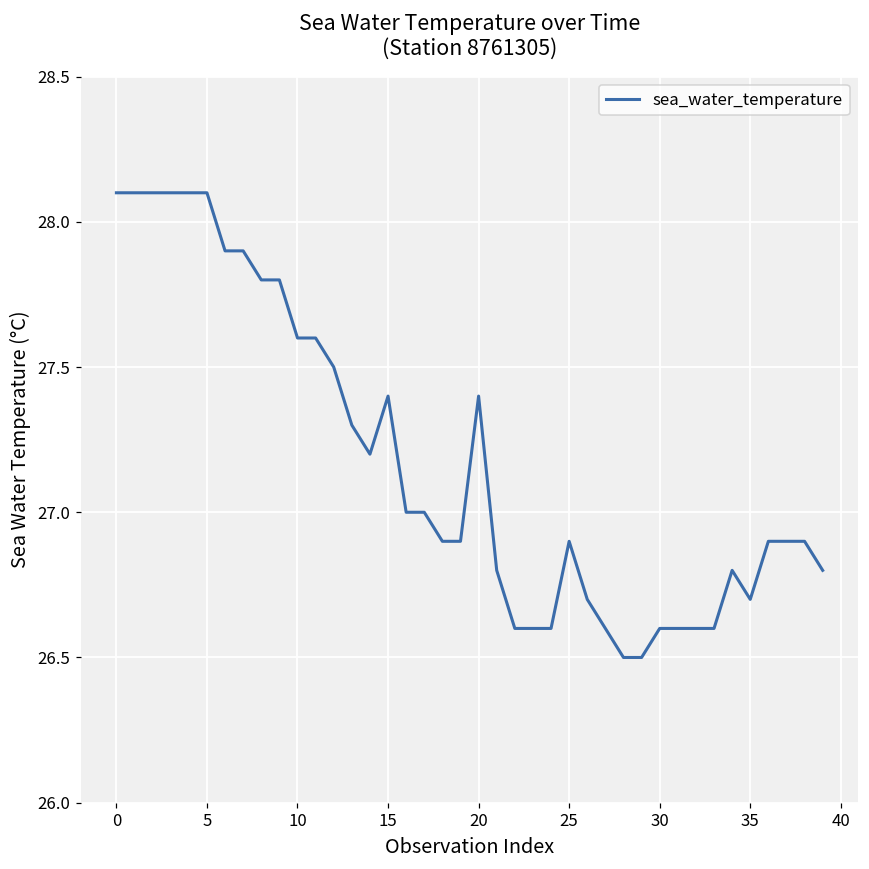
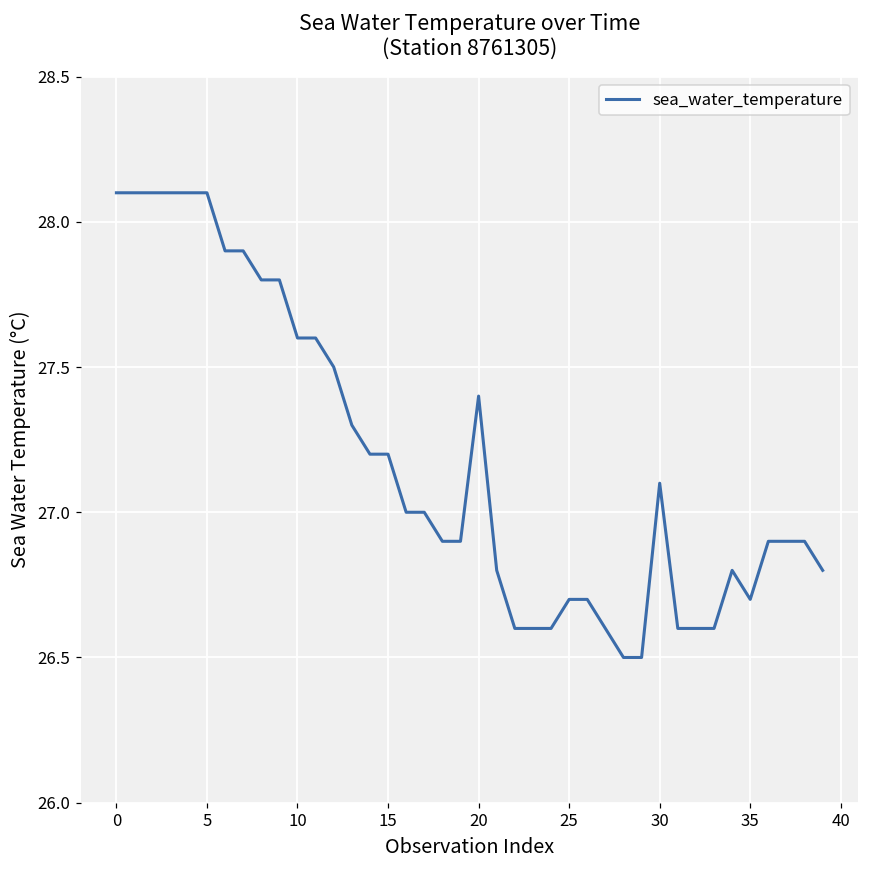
15: 27.4 -> 27.2
25: 26.9 -> 26.7
30: 26.6 -> 27.1
